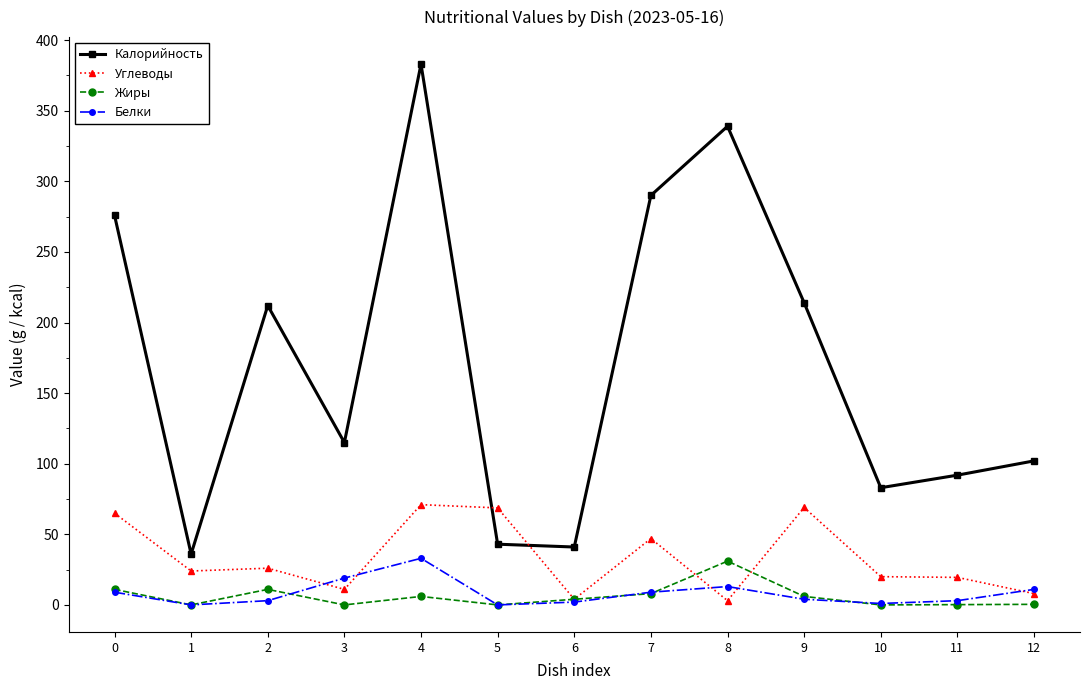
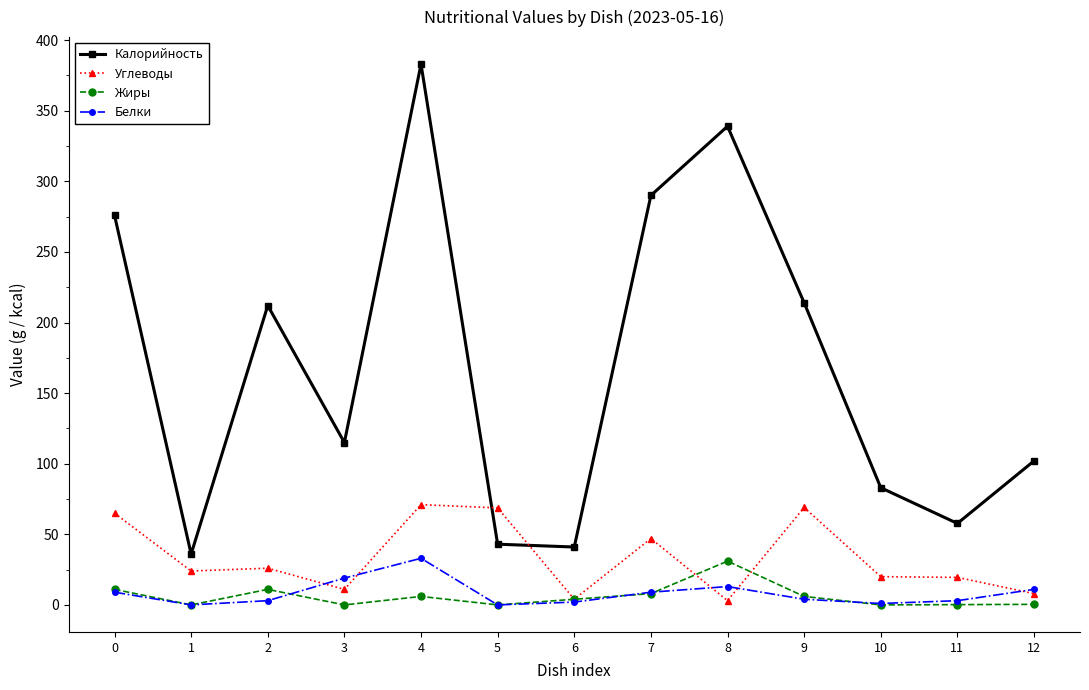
Калорийность, 11: 92 -> 58
